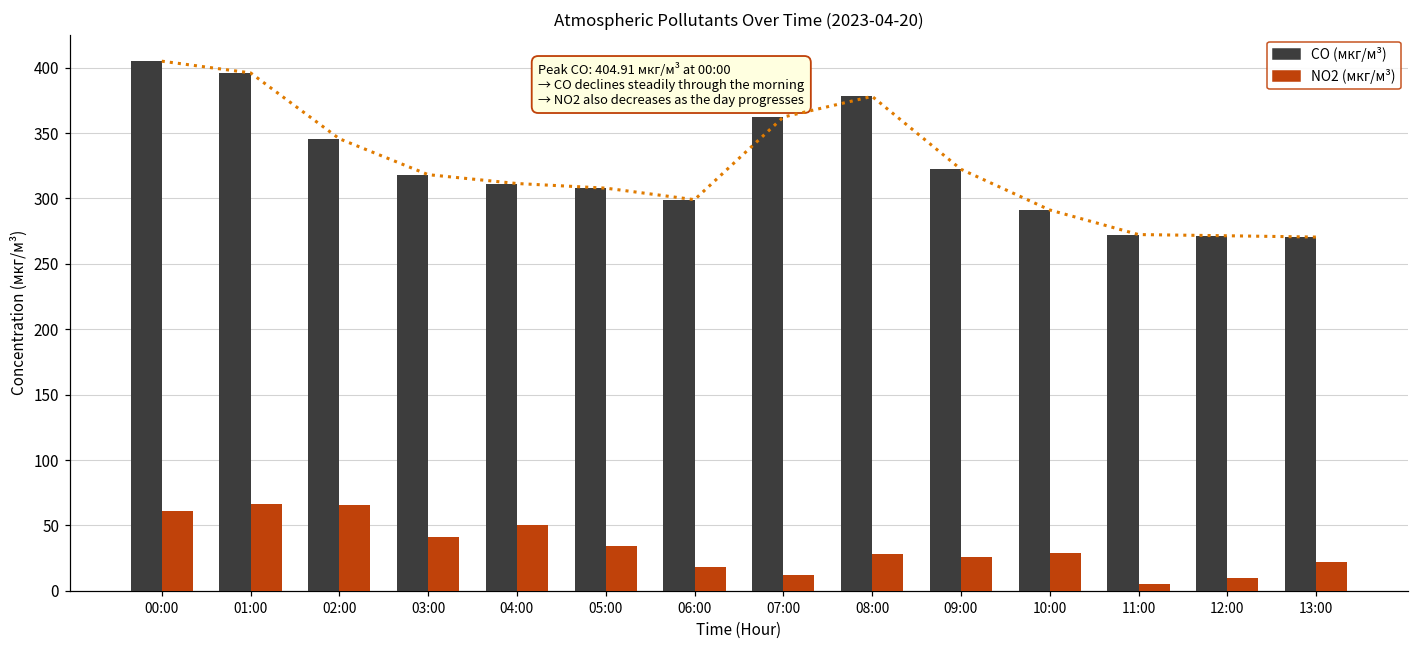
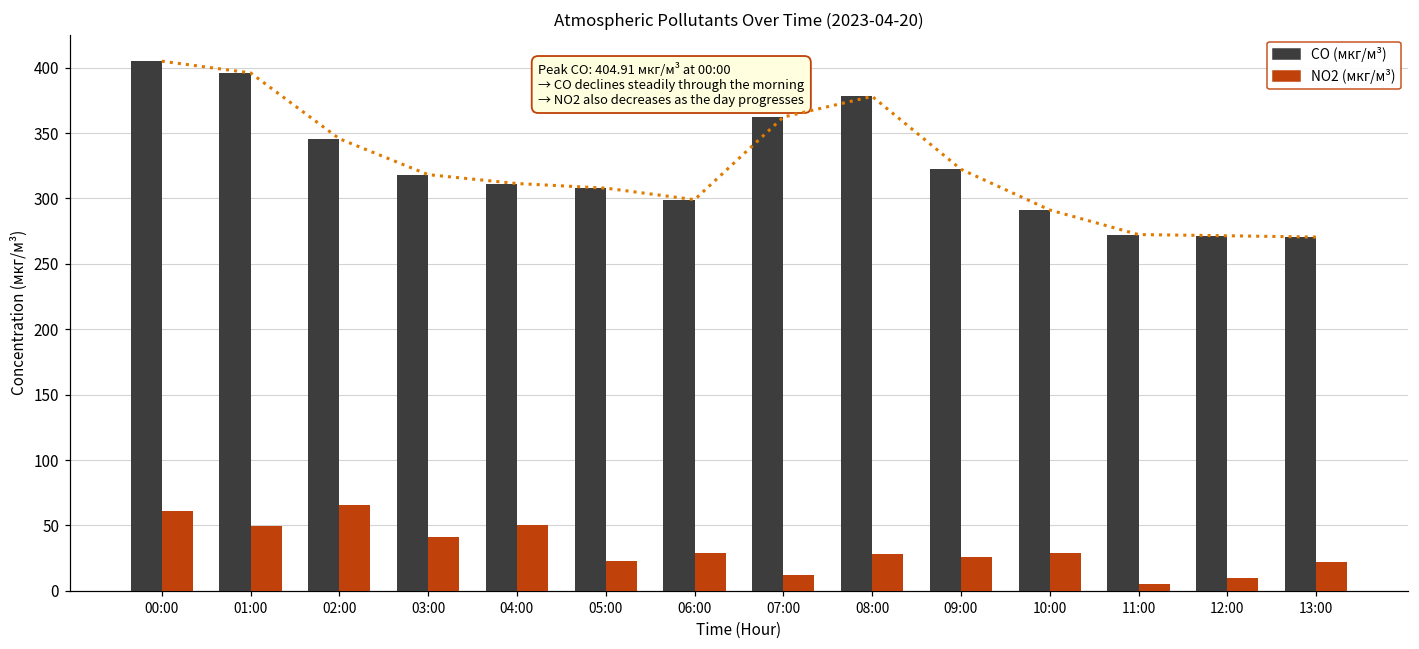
NO2 (мкг/м³), 01:00: 66 -> 49
NO2 (мкг/м³), 05:00: 34 -> 23
NO2 (мкг/м³), 06:00: 18 -> 29
